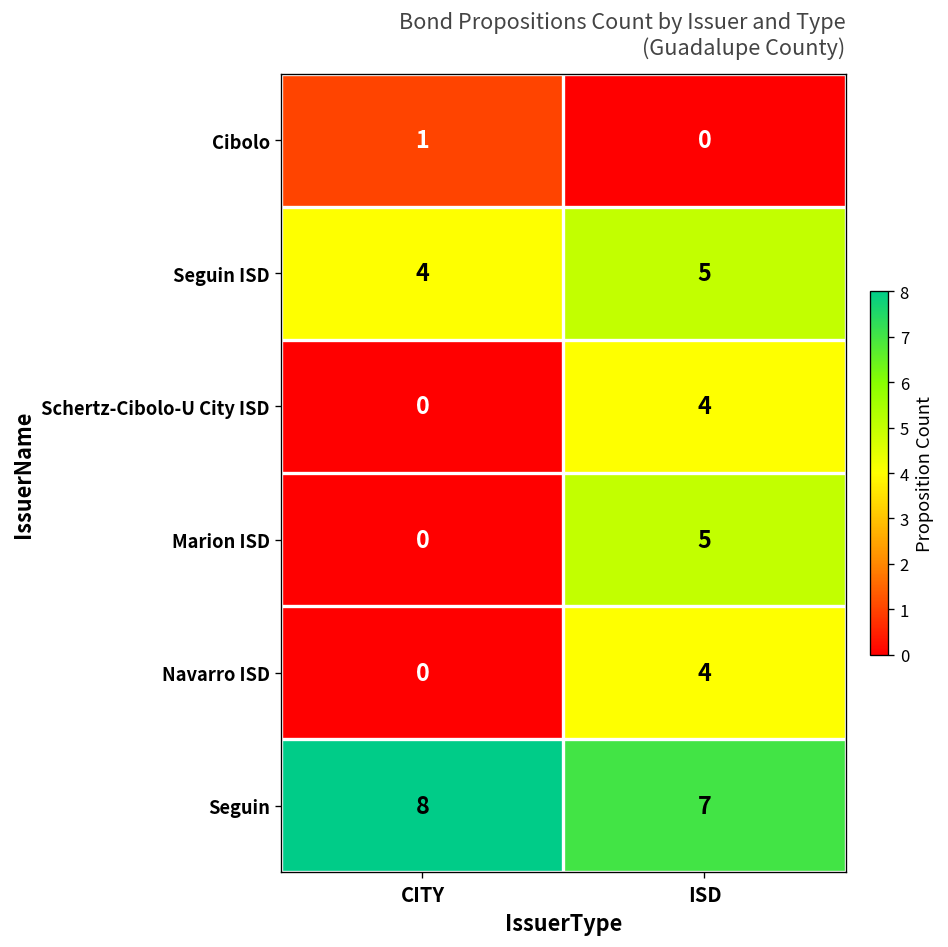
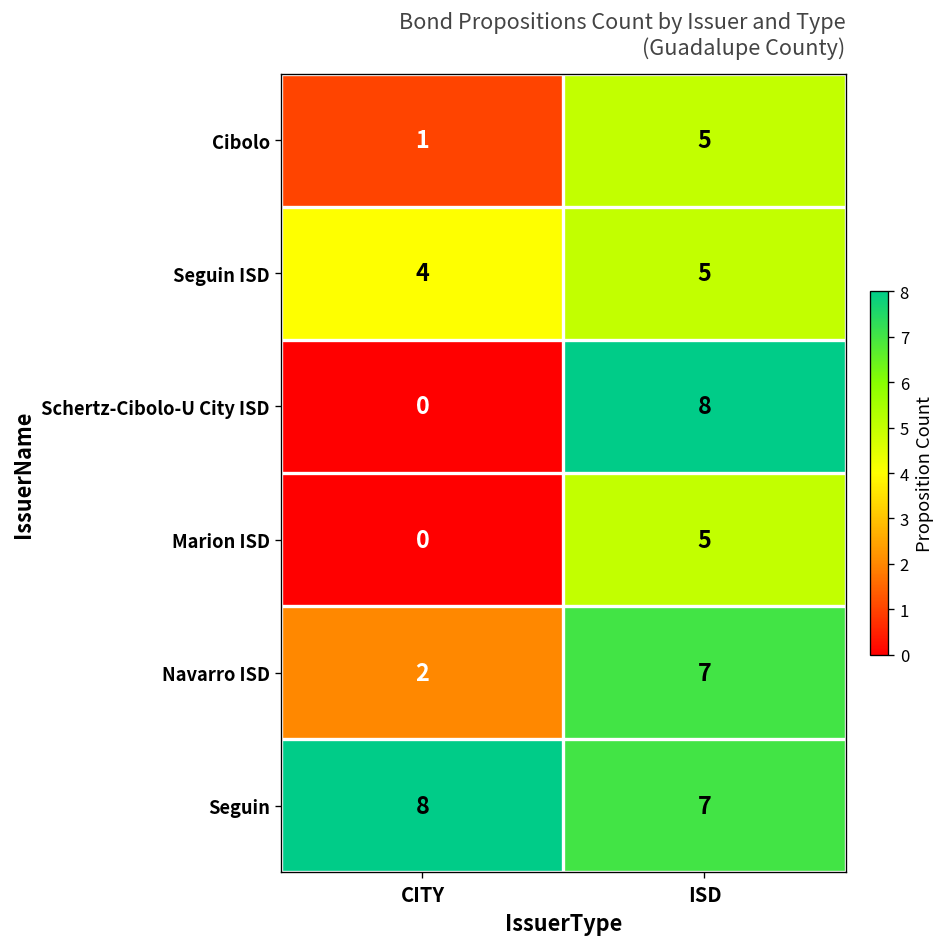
Cibolo, ISD: 0 -> 5
Schertz-Cibolo-U City ISD, ISD: 4 -> 8
Navarro ISD, CITY: 0 -> 2
Navarro ISD, ISD: 4 -> 7
